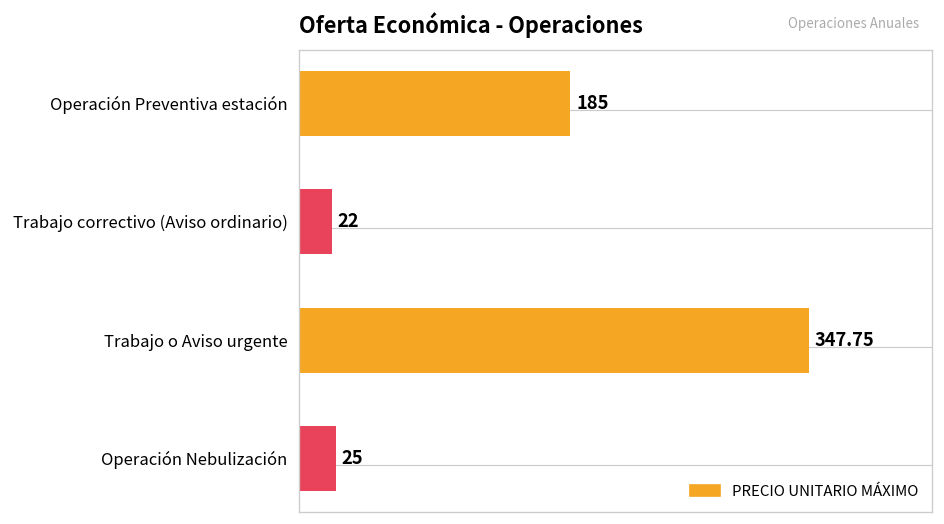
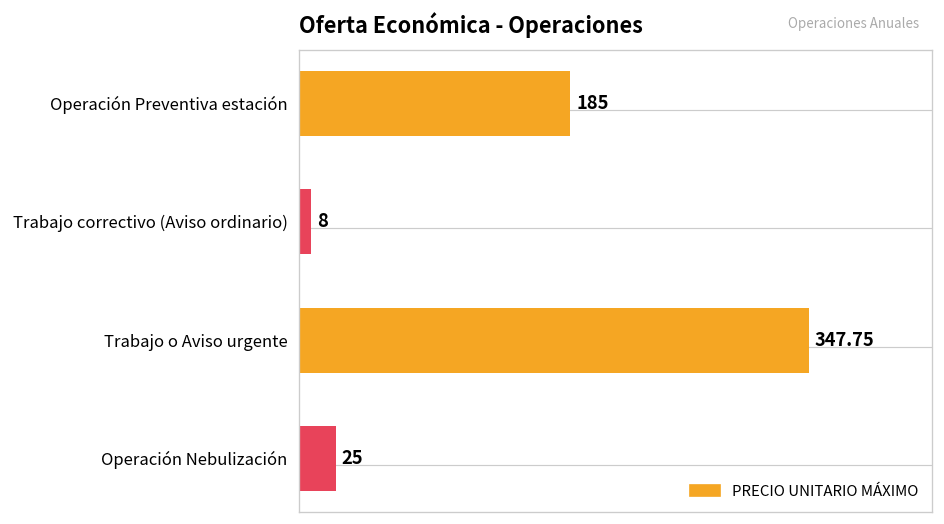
Trabajo correctivo (Aviso ordinario): 22 -> 8
